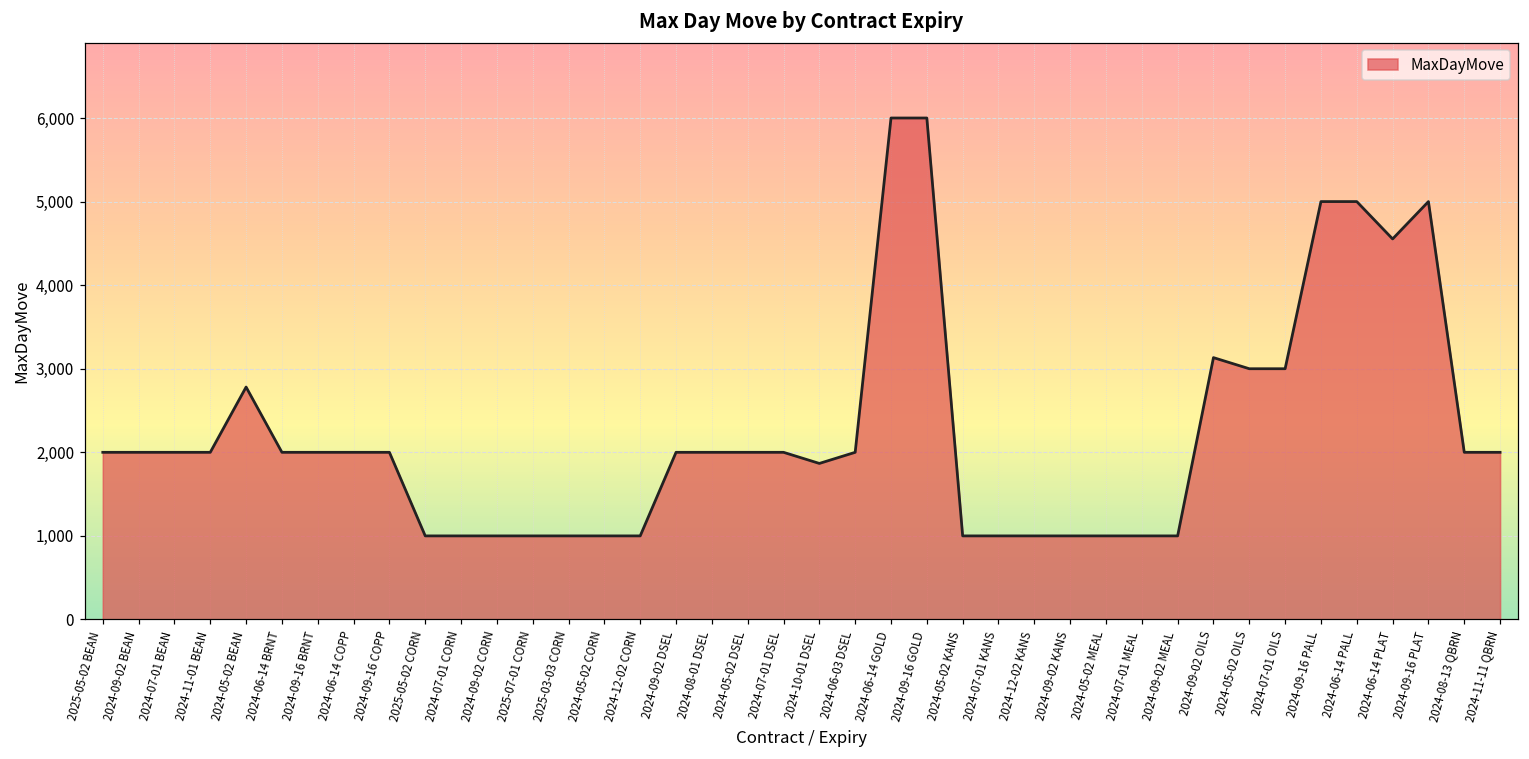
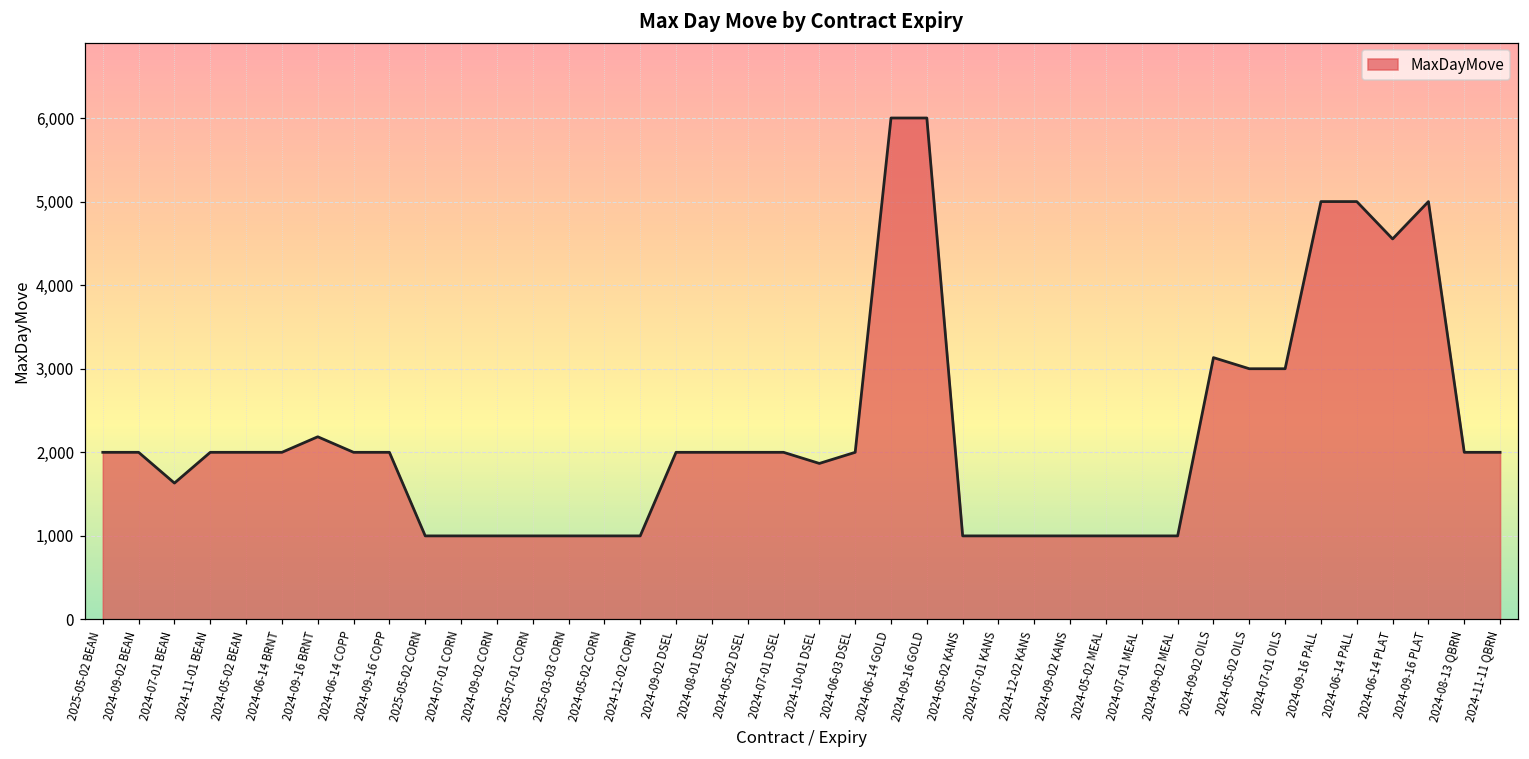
2024-07-01 BEAN: 2,000 -> 1,600
2024-05-02 BEAN: 2,800 -> 2,000
2024-09-16 BRNT: 2,000 -> 2,200
